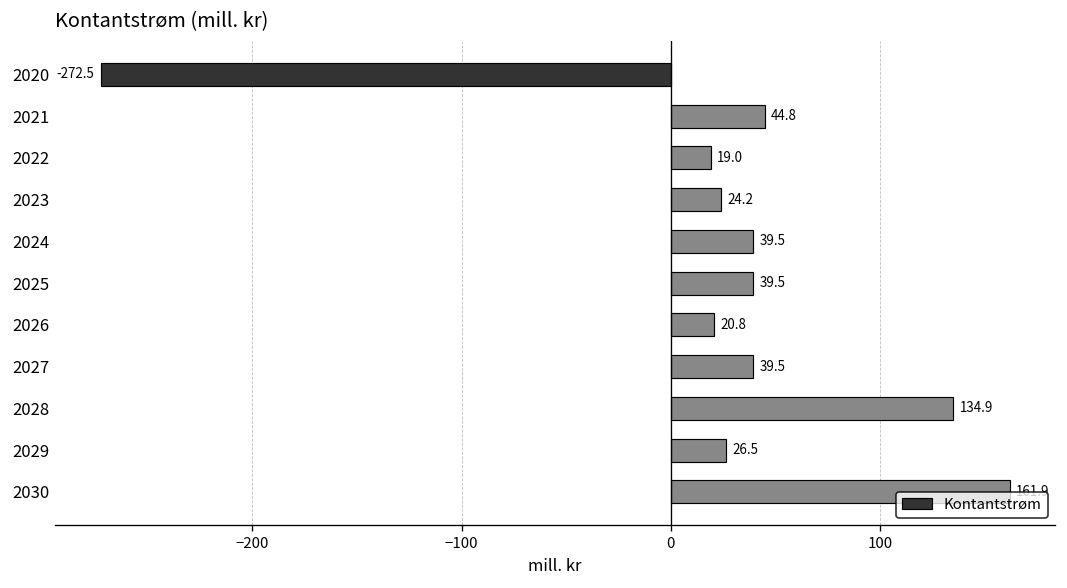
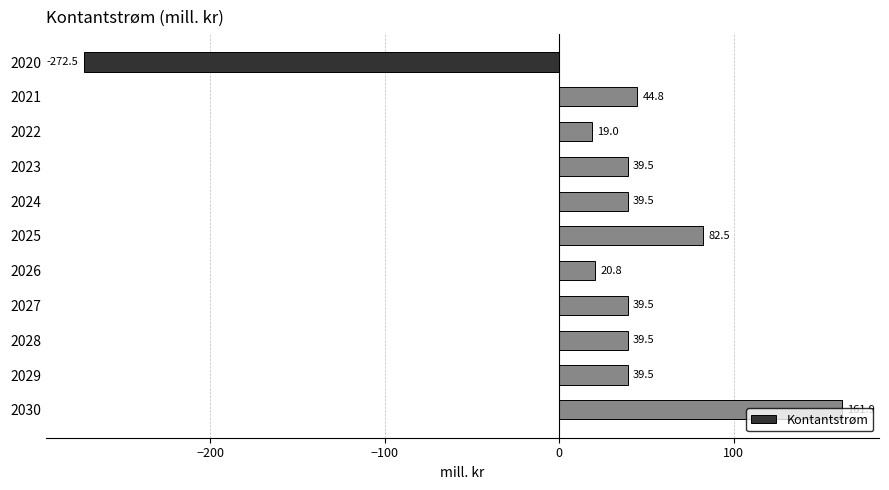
2023: 24.2 -> 39.5
2025: 39.5 -> 82.5
2028: 134.9 -> 39.5
2029: 26.5 -> 39.5
